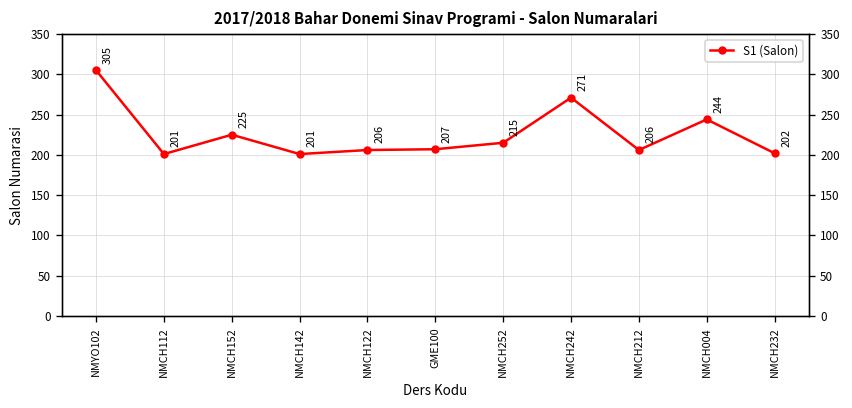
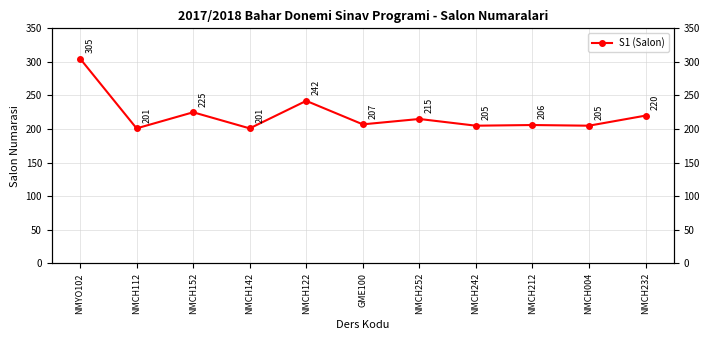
NMCH122: 206 -> 242
NMCH242: 271 -> 205
NMCH004: 244 -> 205
NMCH232: 202 -> 220
